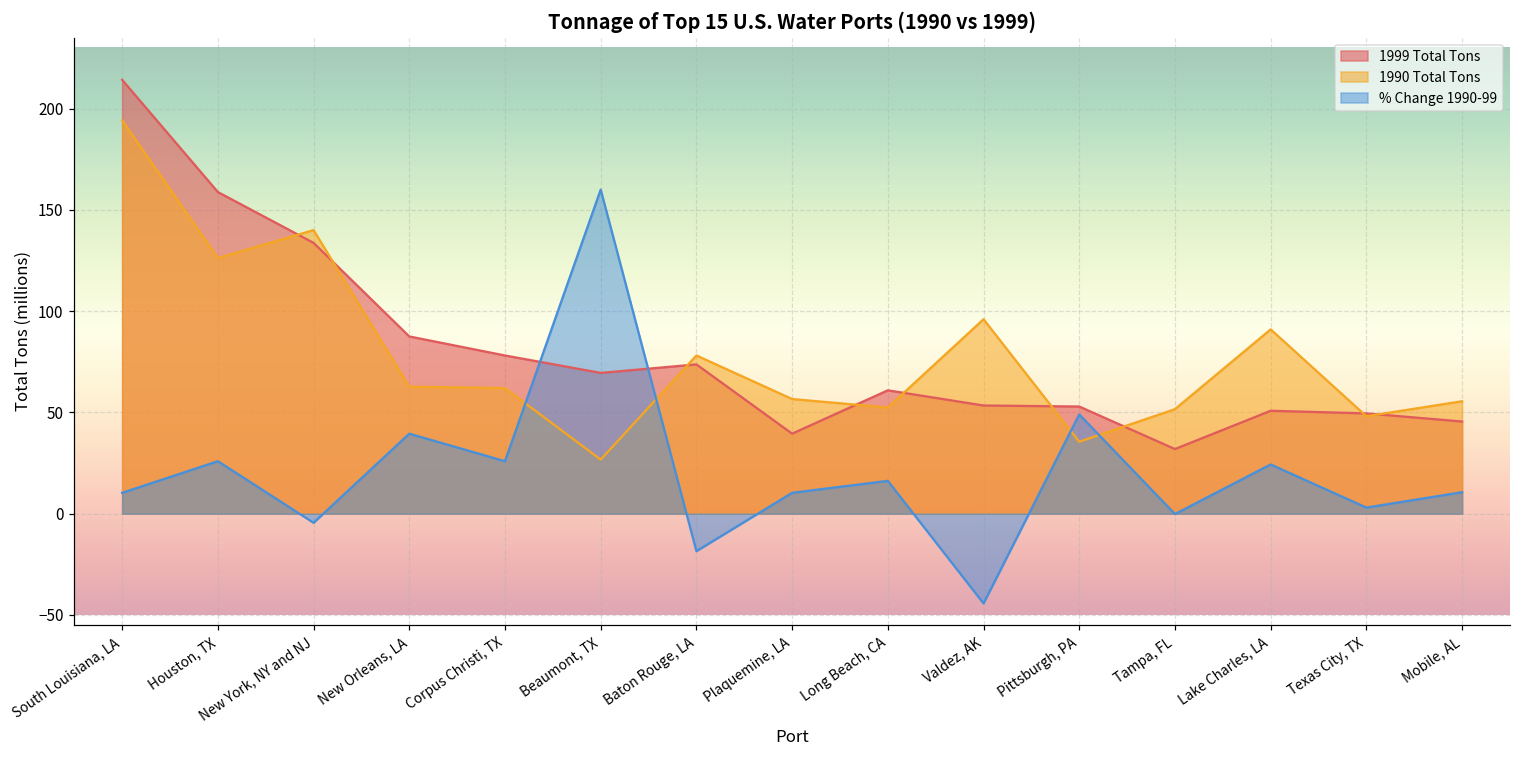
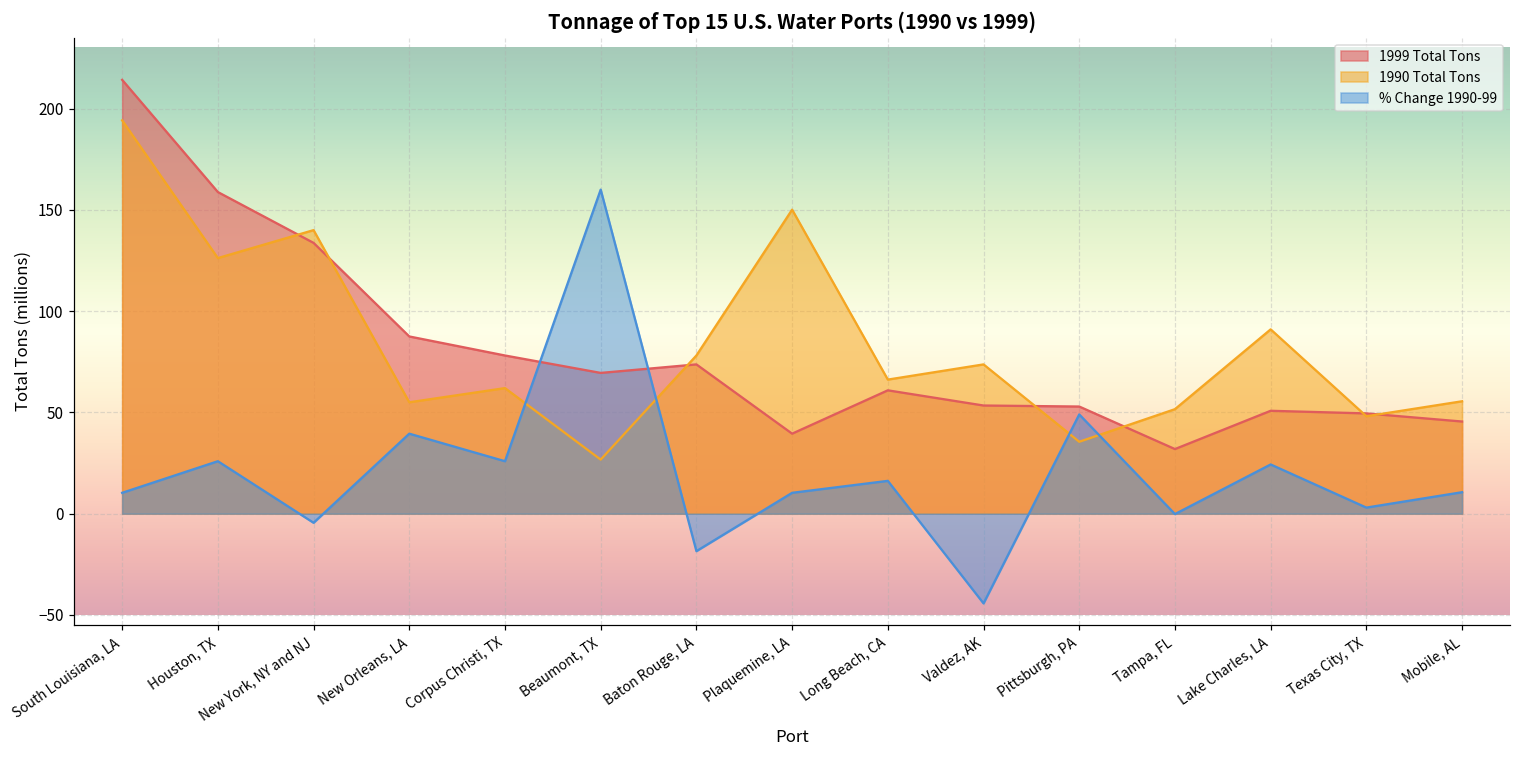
1990 Total Tons, New Orleans, LA: 63 -> 55
1990 Total Tons, Plaquemine, LA: 57 -> 150
1990 Total Tons, Long Beach, CA: 52 -> 66
1990 Total Tons, Valdez, AK: 96 -> 74
